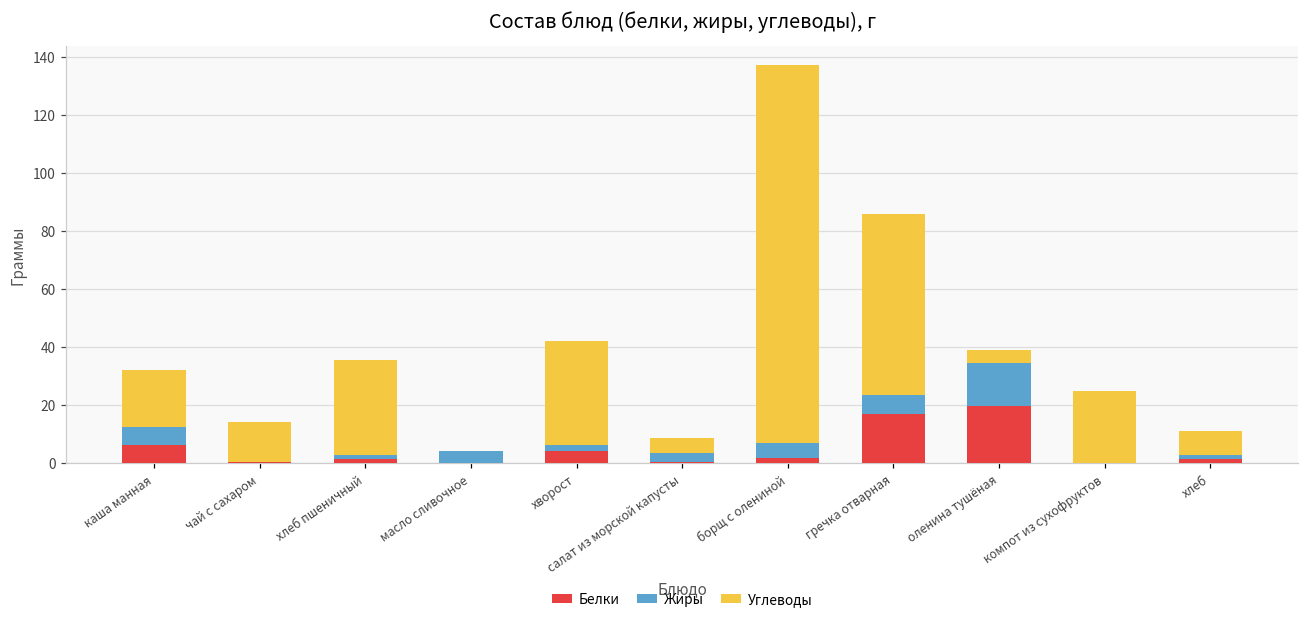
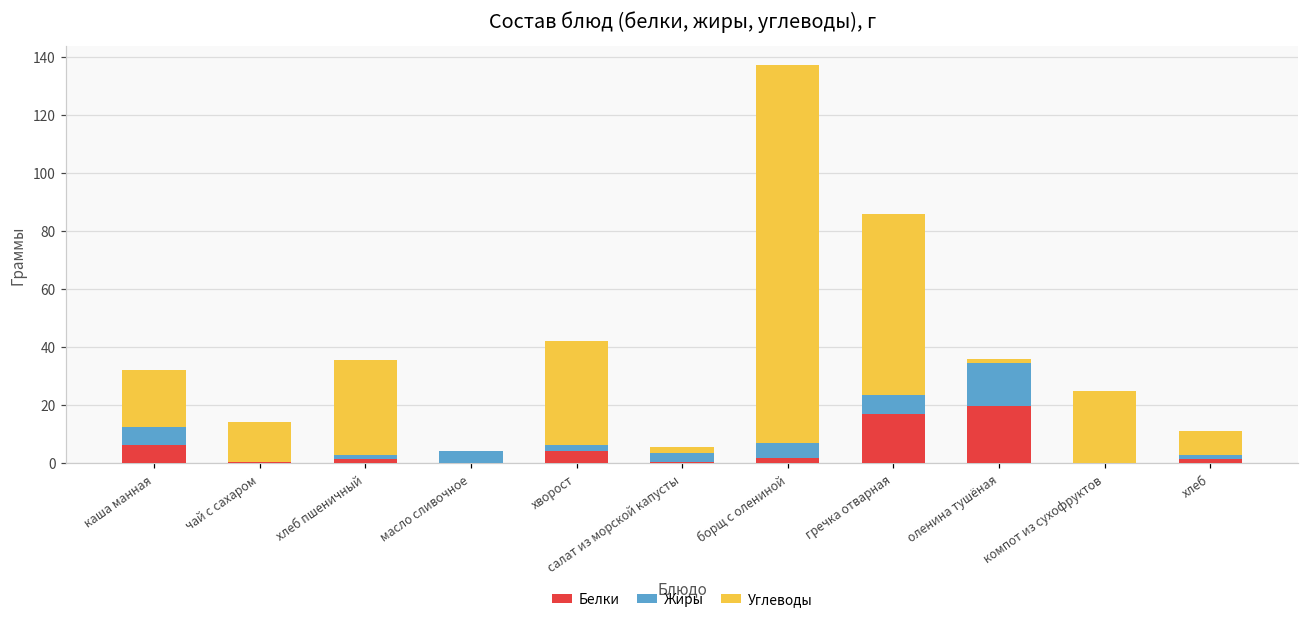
Углеводы, салат из морской капусты: 5 -> 2
Углеводы, оленина тушёная: 5 -> 2
